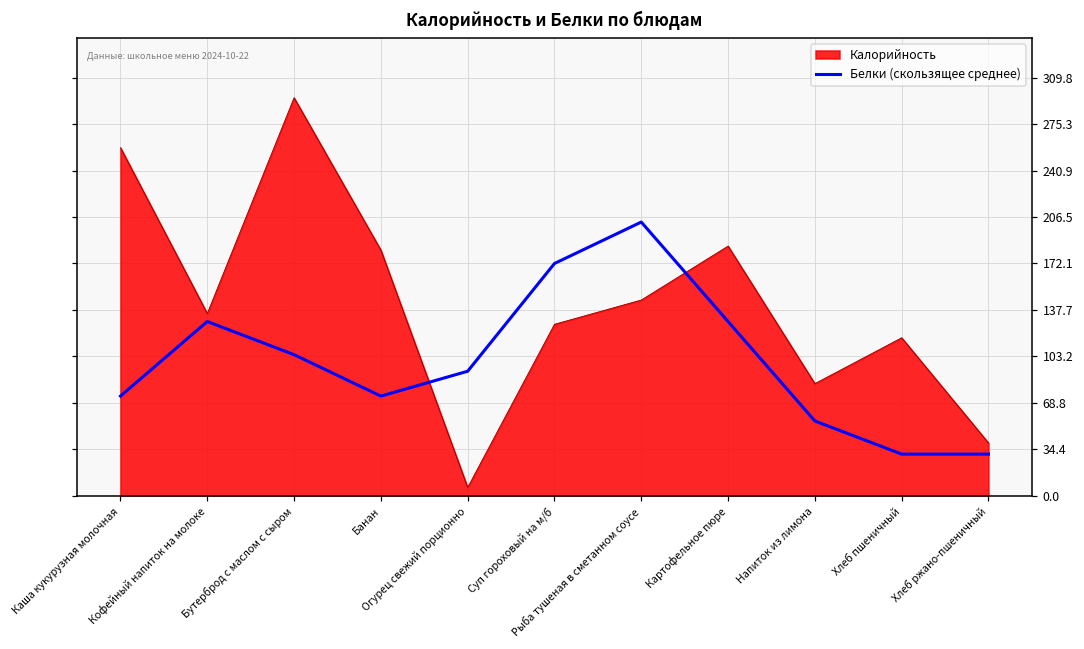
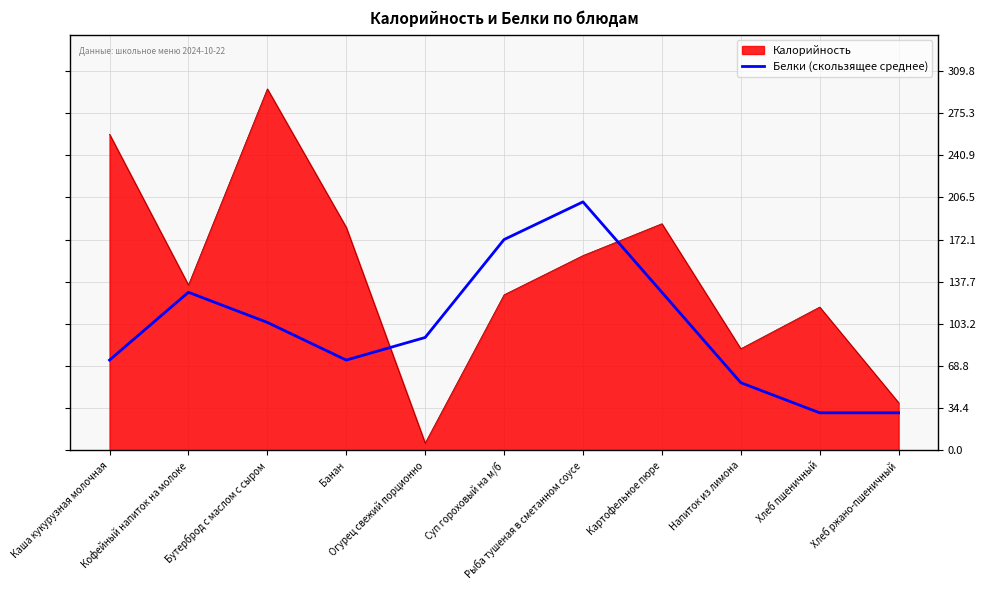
Калорийность, Рыба тушеная в сметанном соусе: 145 -> 159
